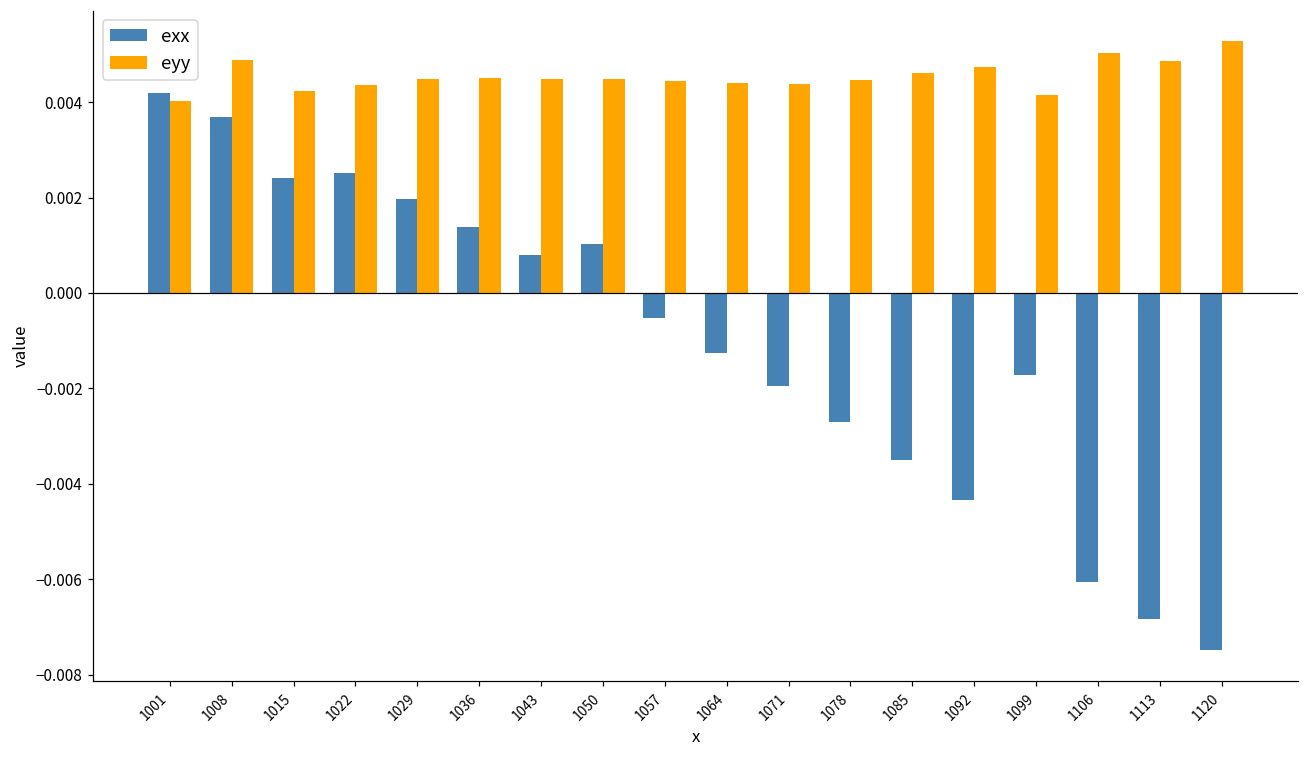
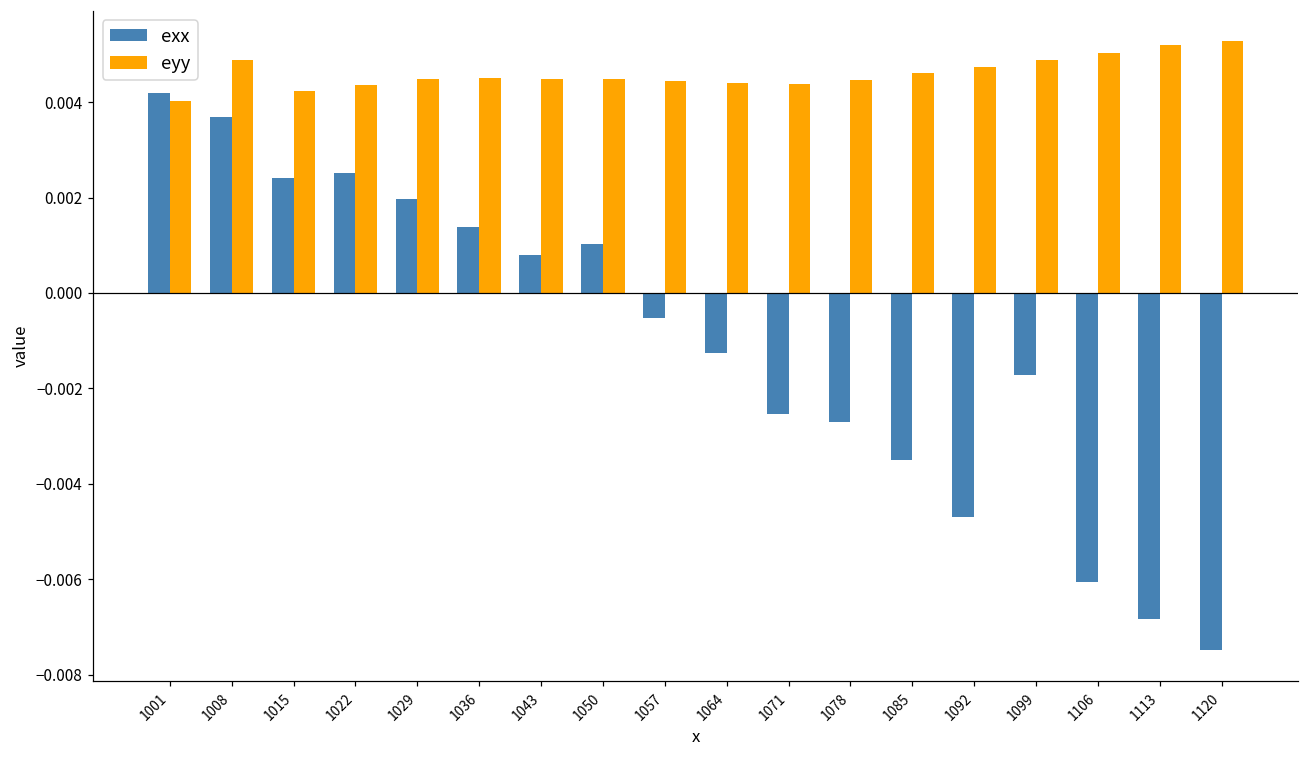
exx, 1071: -0.0020 -> -0.0025
exx, 1092: -0.0043 -> -0.0047
eyy, 1099: 0.0041 -> 0.0049
eyy, 1113: 0.0049 -> 0.0052
